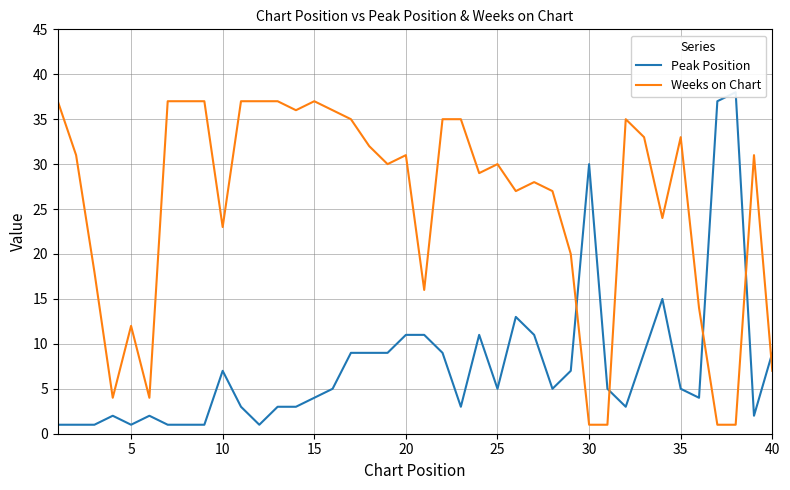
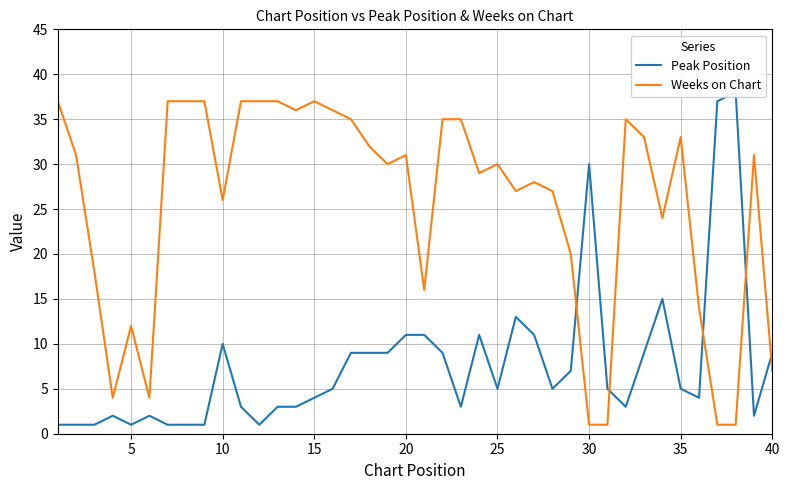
Peak Position, 10: 7 -> 10
Weeks on Chart, 10: 23 -> 26
